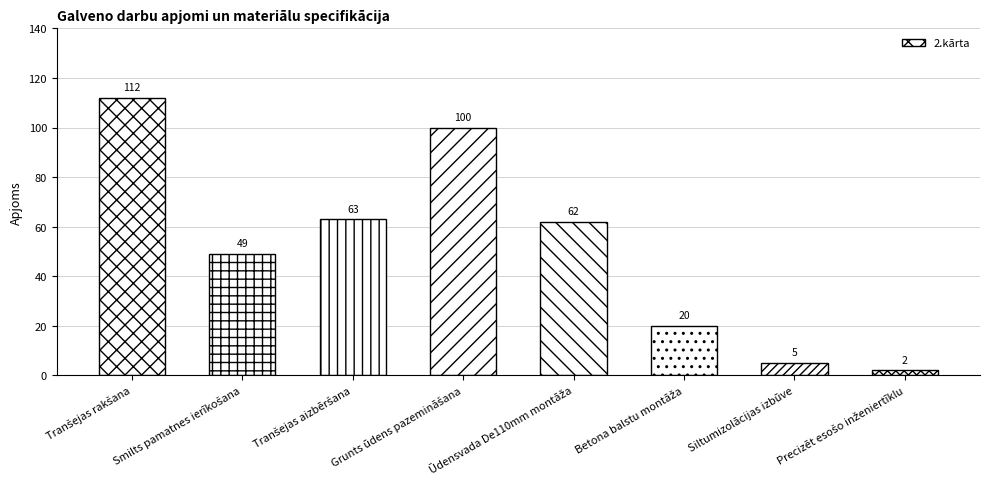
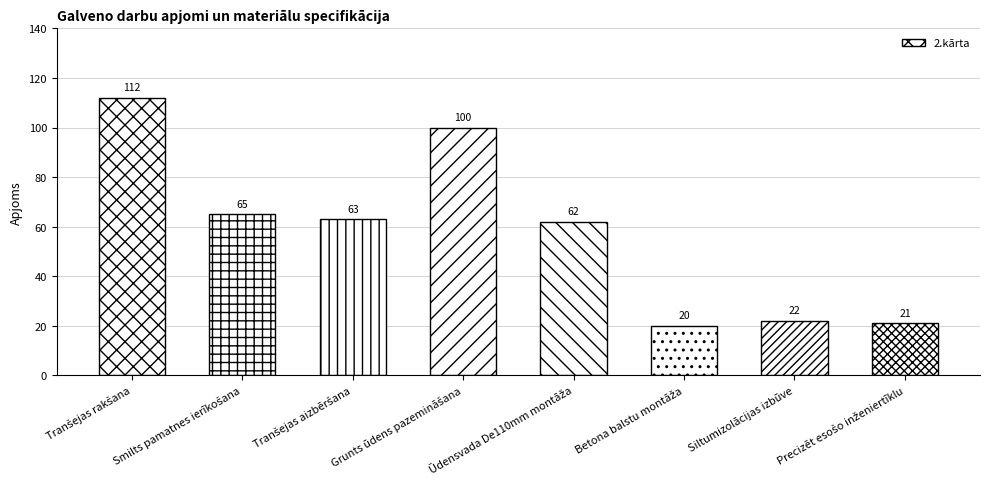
Smilts pamatnes ierīkošana: 49 -> 65
Siltumizolācijas izbūve: 5 -> 22
Precizēt esošo inženiertīklu: 2 -> 21
